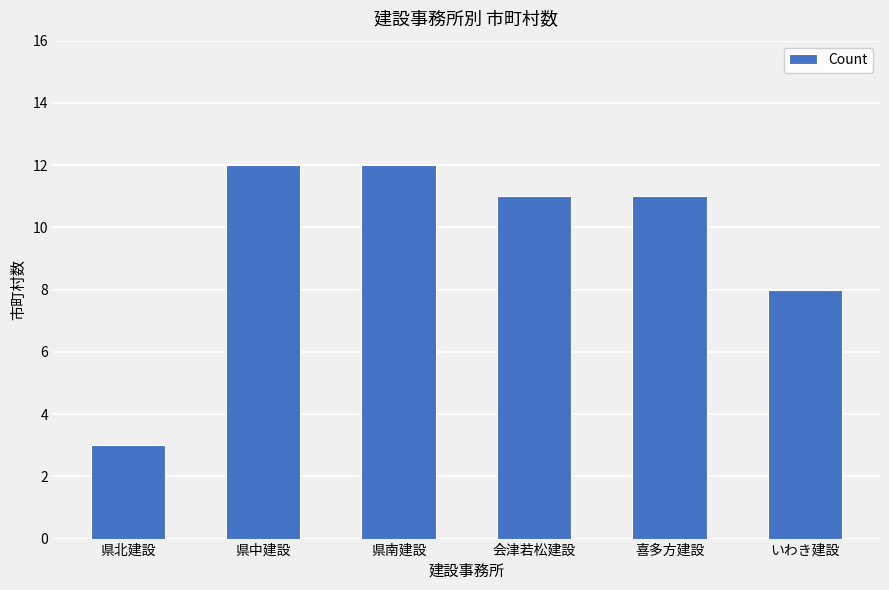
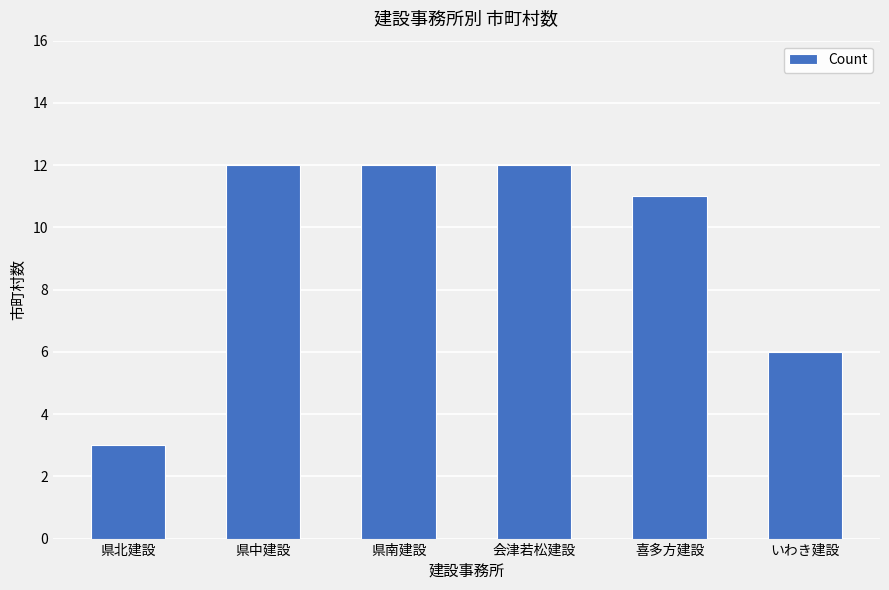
会津若松建設: 11 -> 12
いわき建設: 8 -> 6
